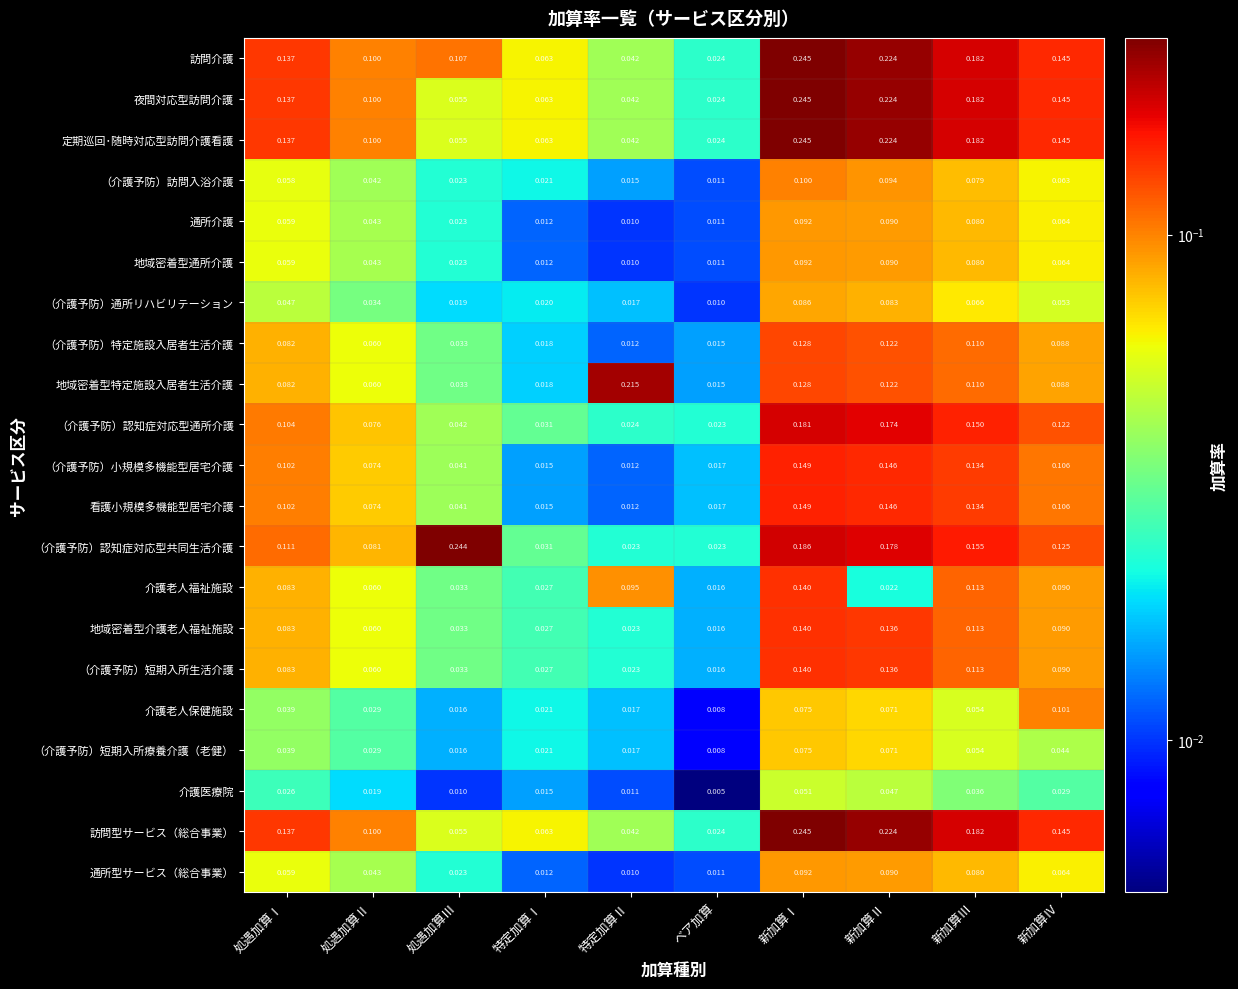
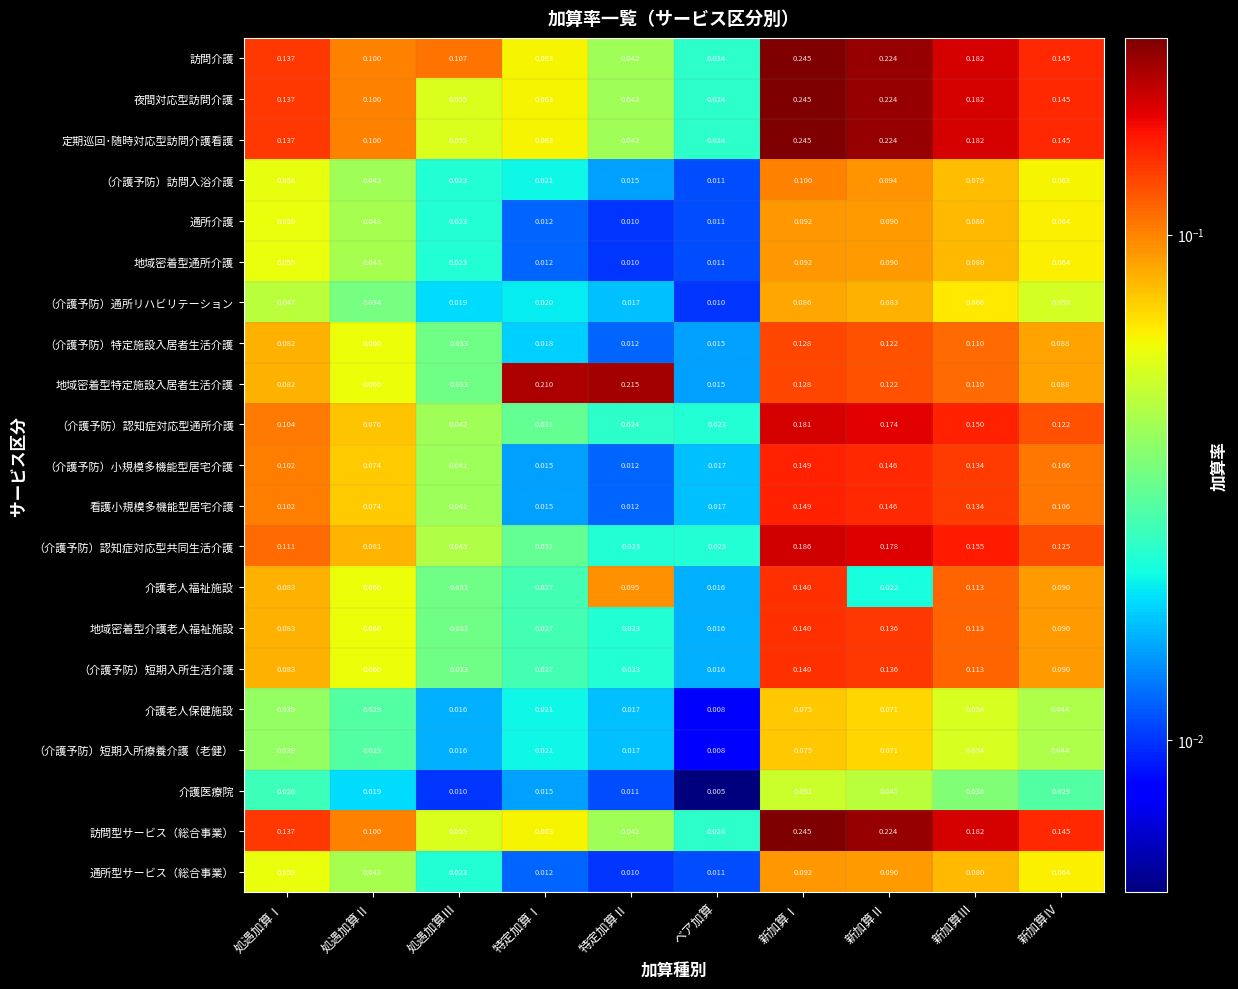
地域密着型特定施設入居者生活介護, 特定加算Ⅰ: 0.018 -> 0.210
（介護予防）認知症対応型共同生活介護, 処遇加算Ⅲ: 0.244 -> 0.045
介護老人保健施設, 新加算Ⅳ: 0.101 -> 0.044
